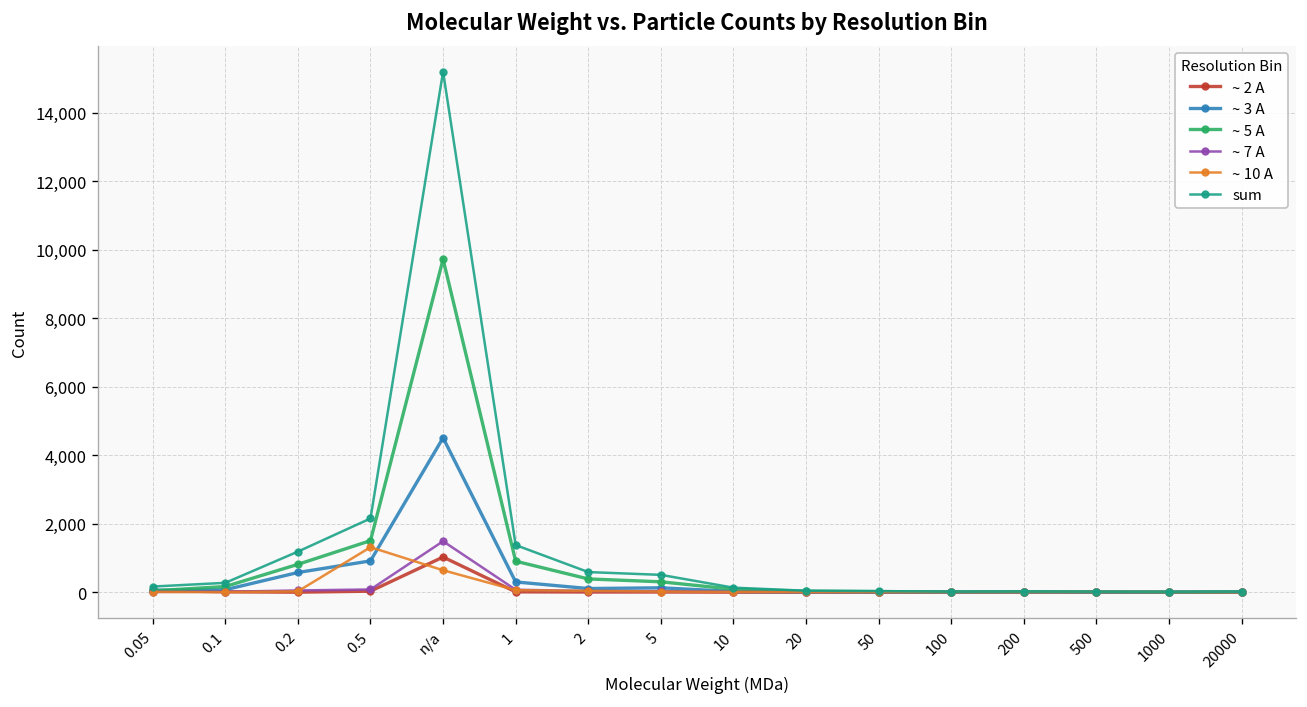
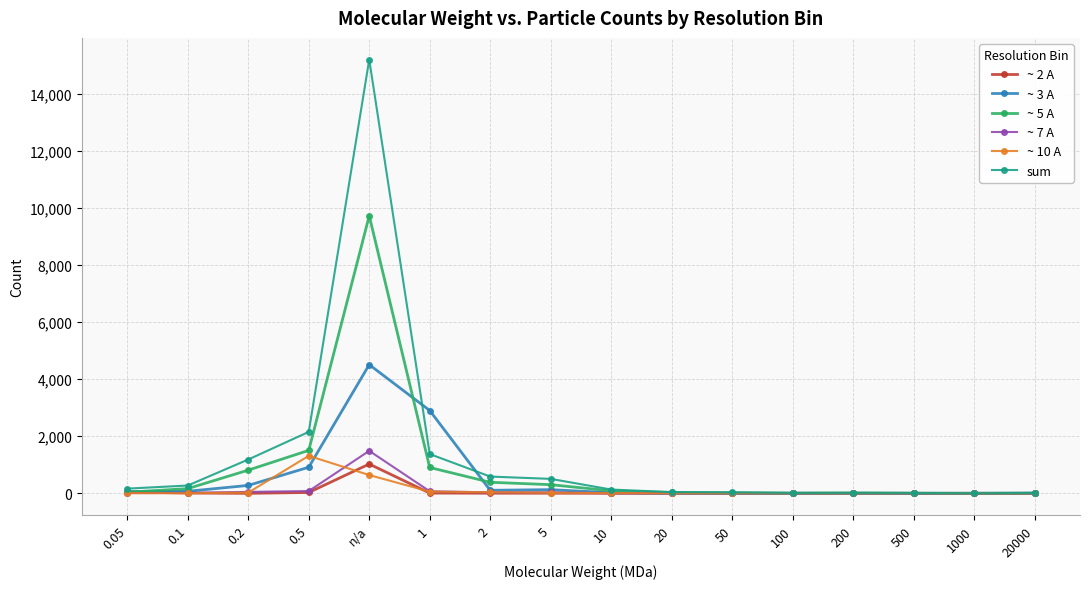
~ 3 A, 0.2: 600 -> 300
~ 3 A, 1: 300 -> 2,900
